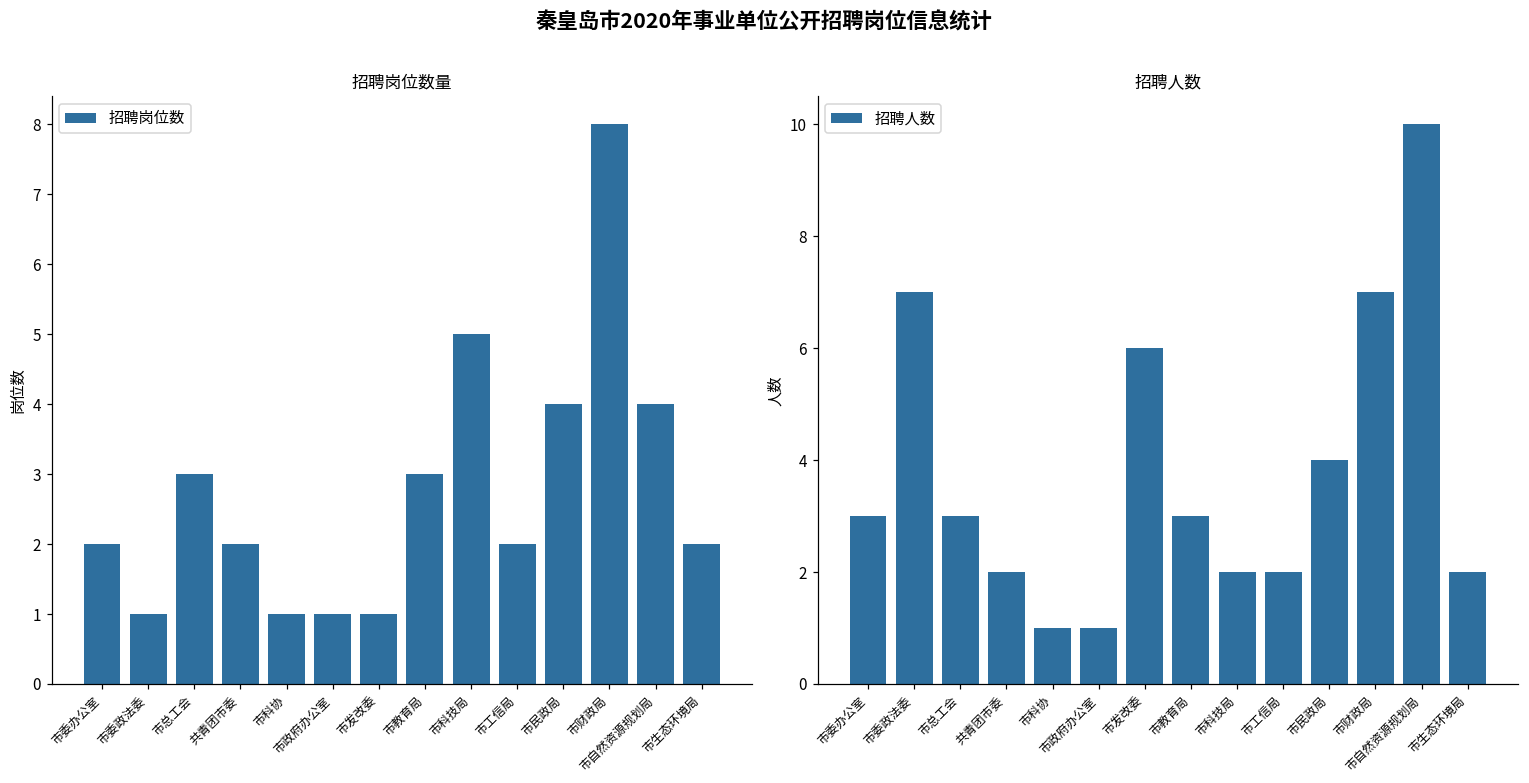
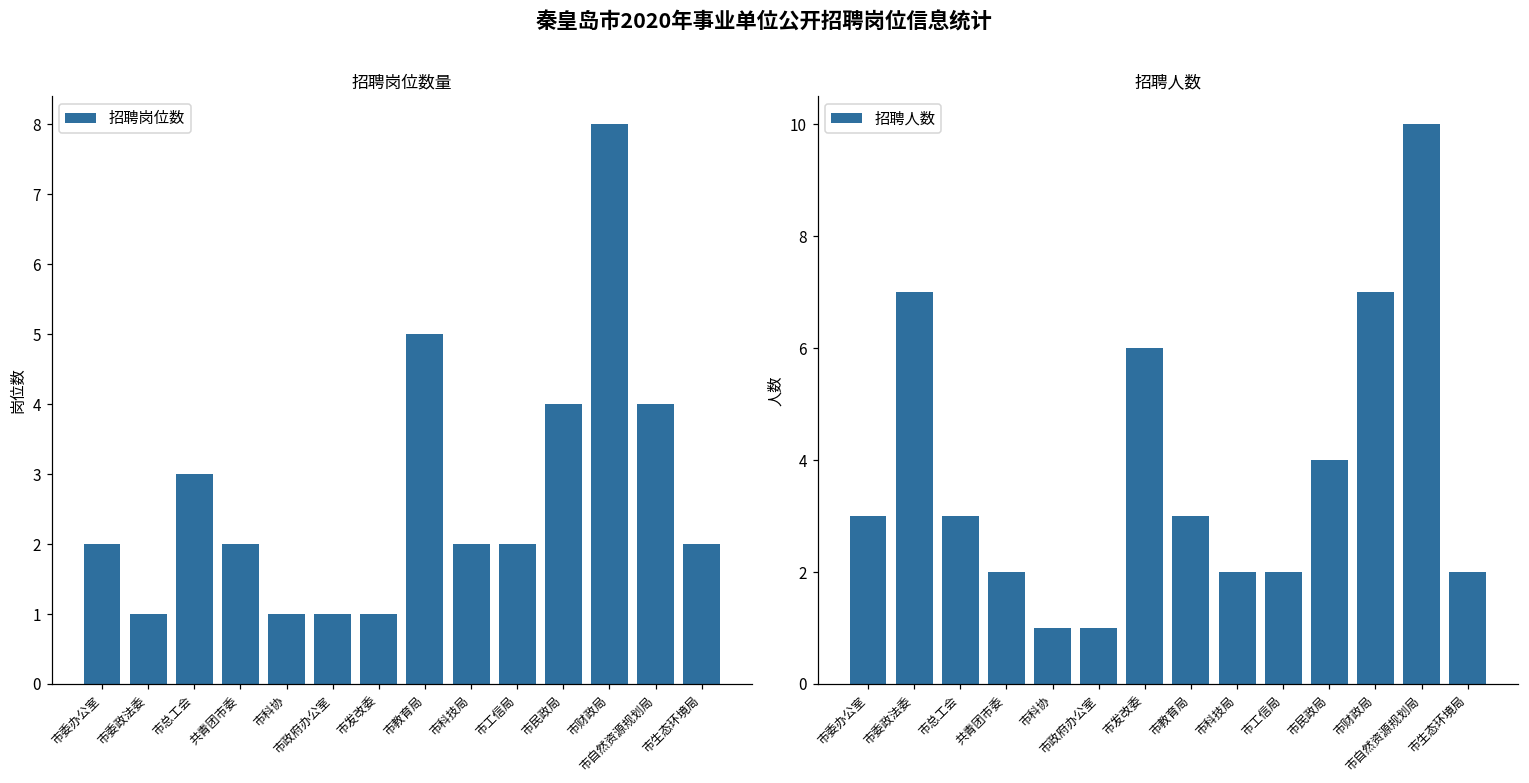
招聘岗位数量, 市教育局: 3 -> 5
招聘岗位数量, 市科技局: 5 -> 2
